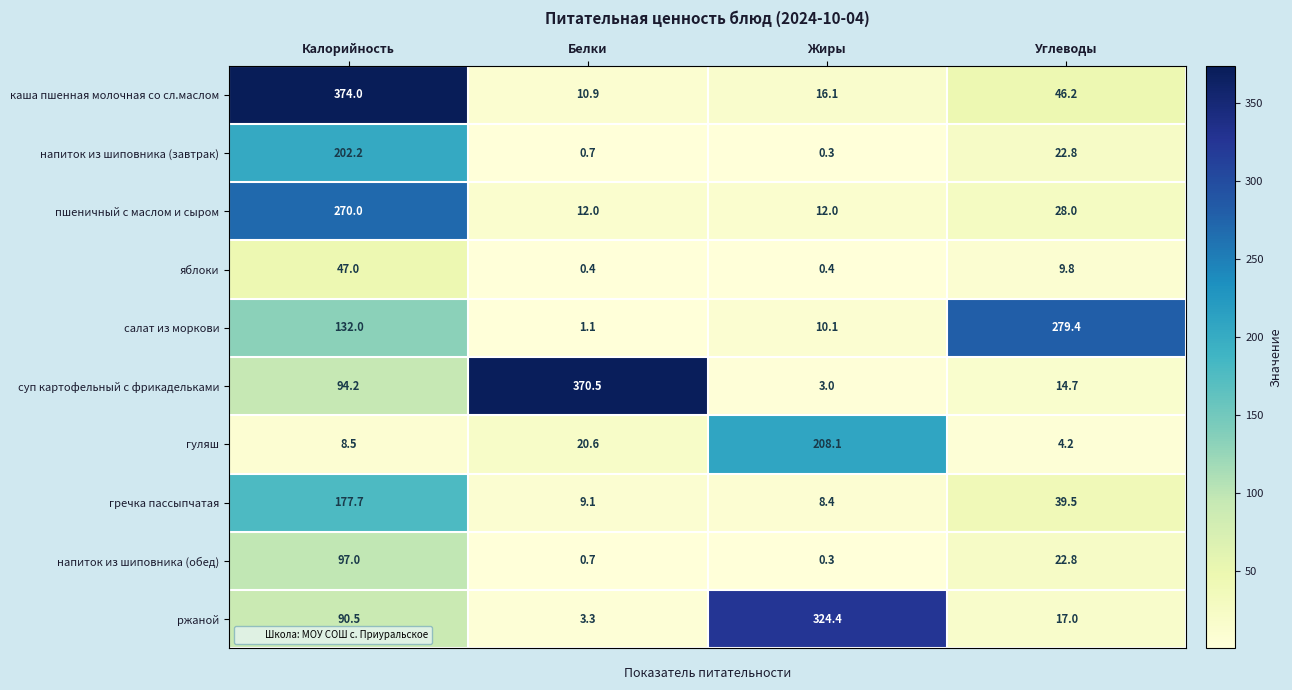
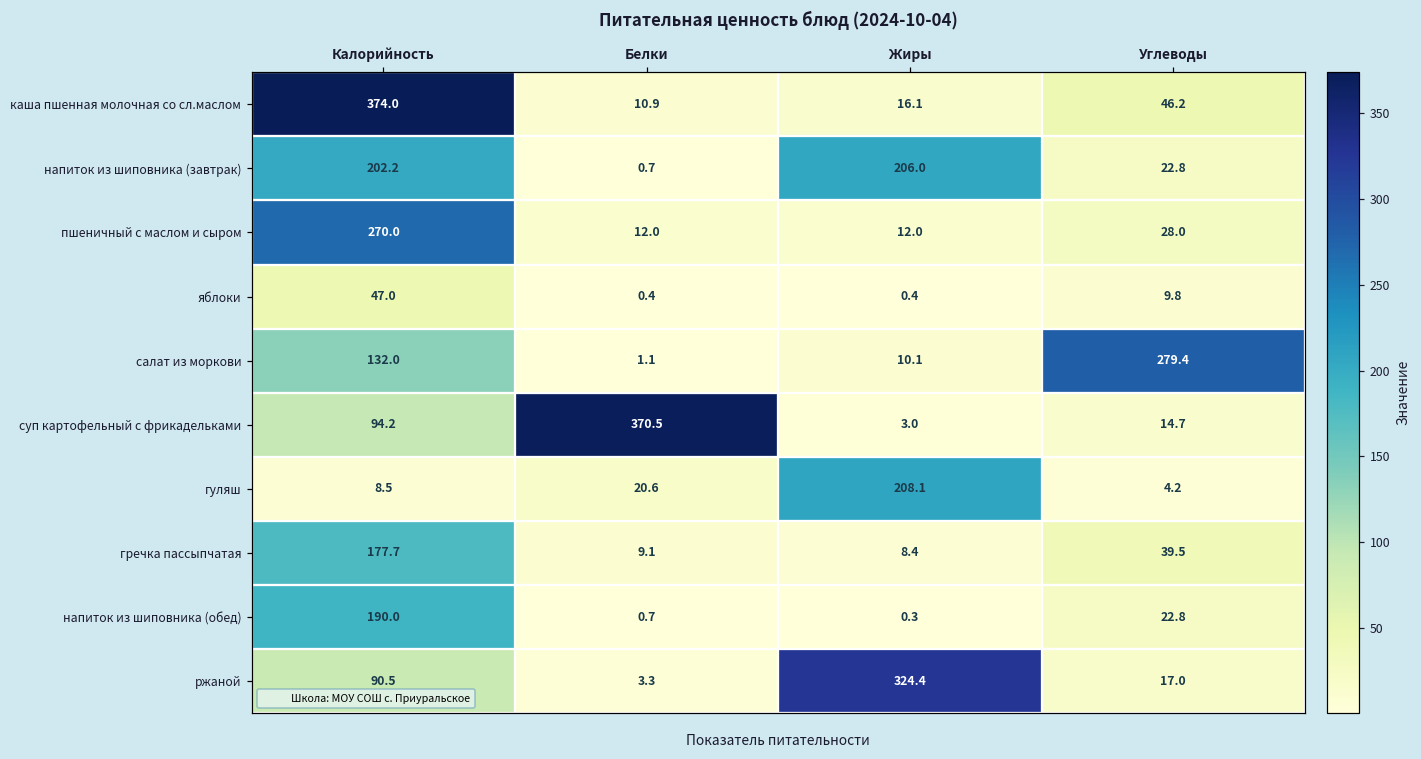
напиток из шиповника (завтрак), Жиры: 0.3 -> 206.0
напиток из шиповника (обед), Калорийность: 97.0 -> 190.0
